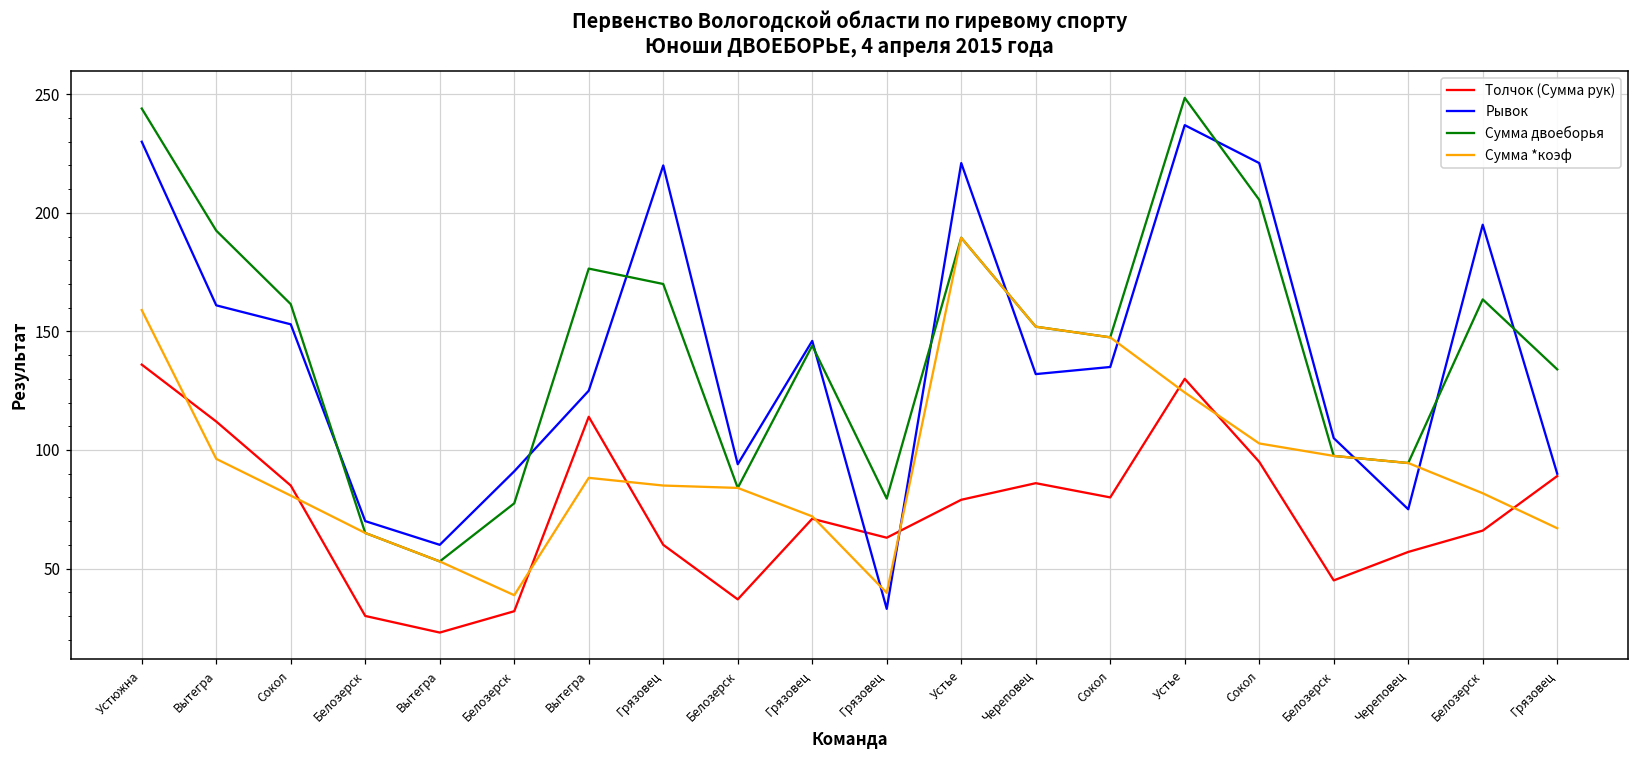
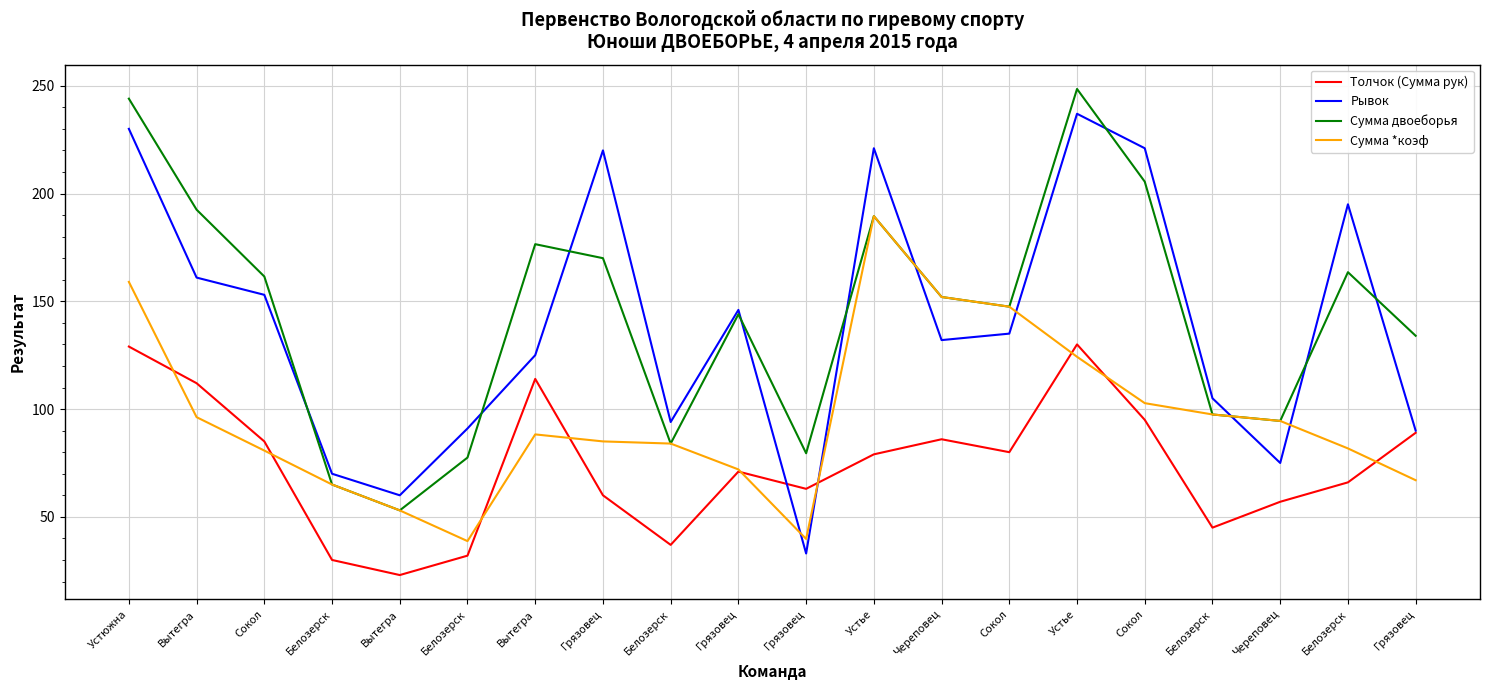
Толчок (Сумма рук), Устюжна: 136 -> 129
